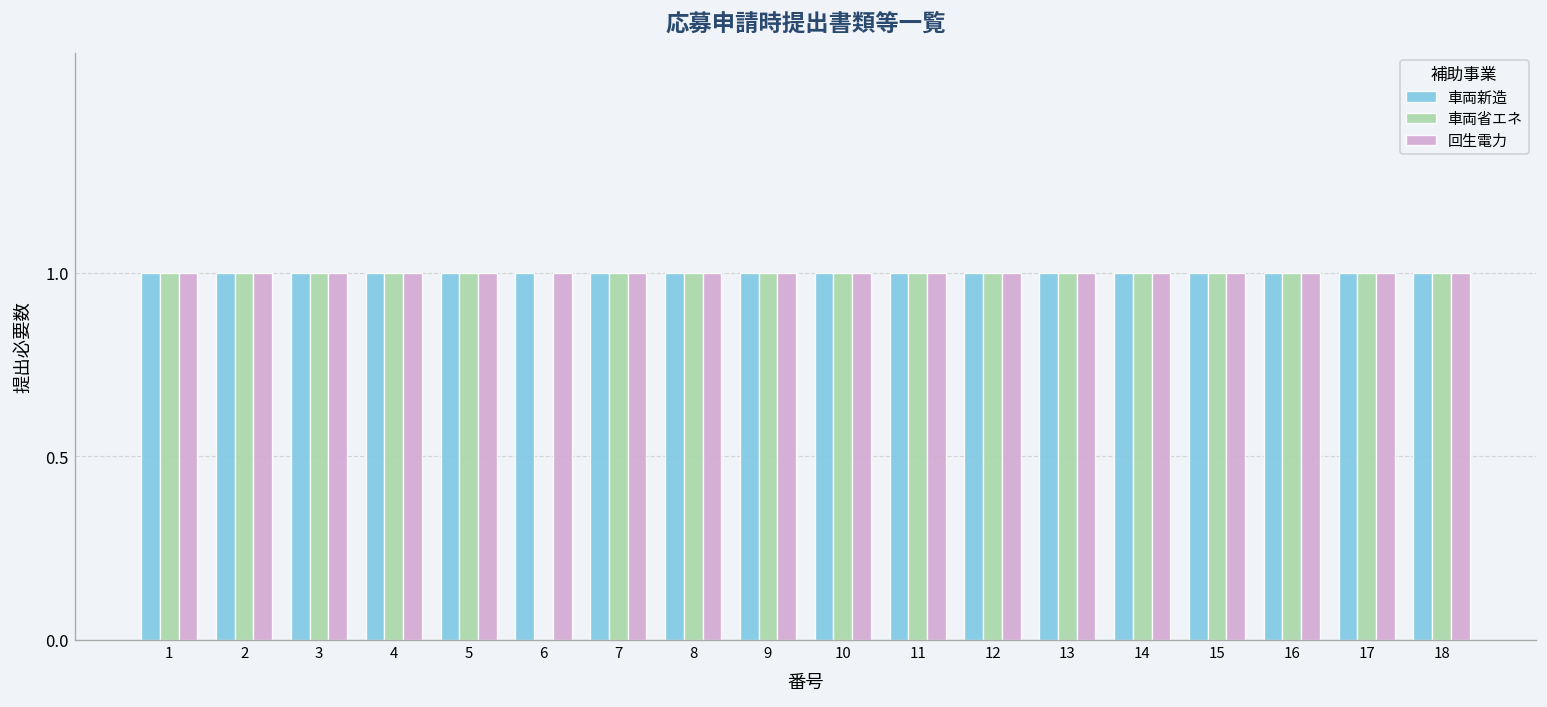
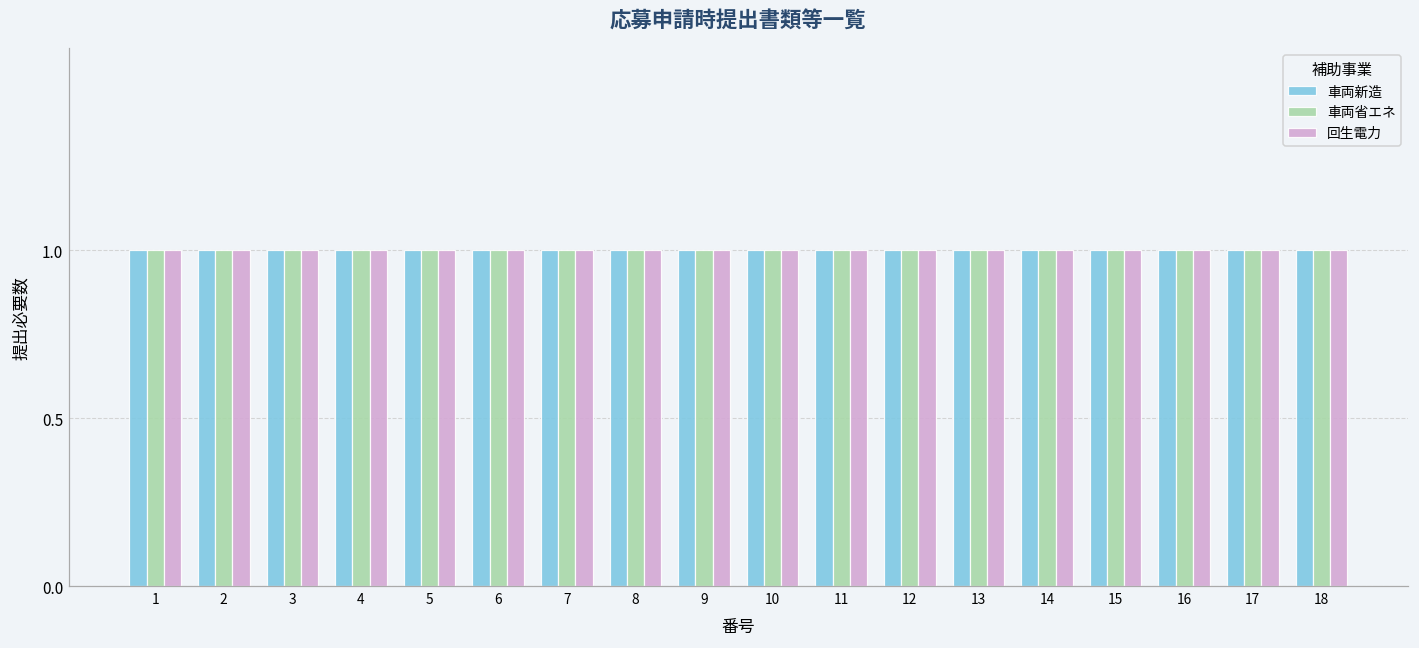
車両省エネ, 6: 0 -> 1
